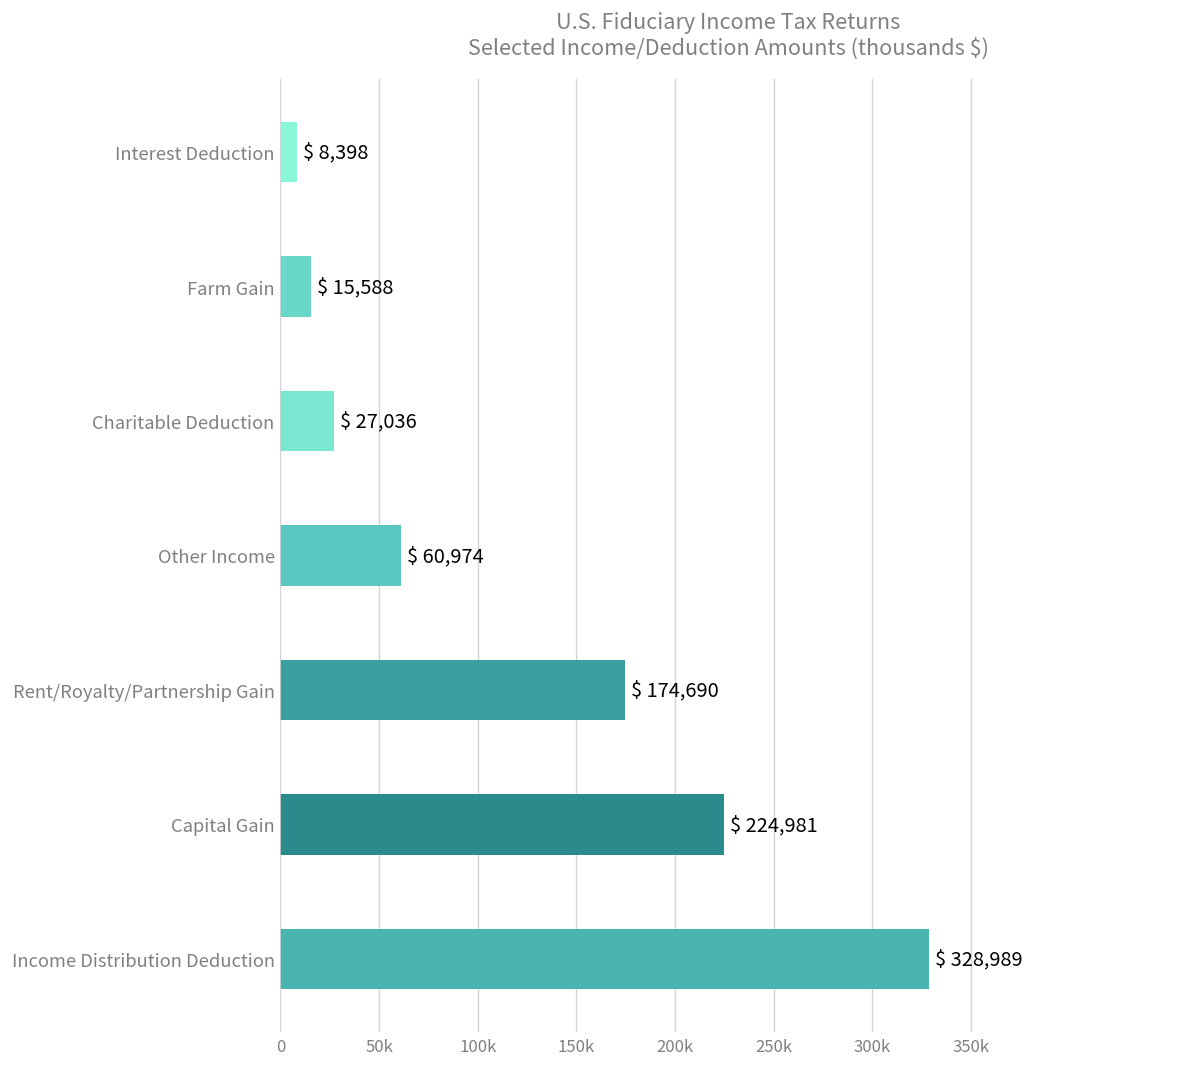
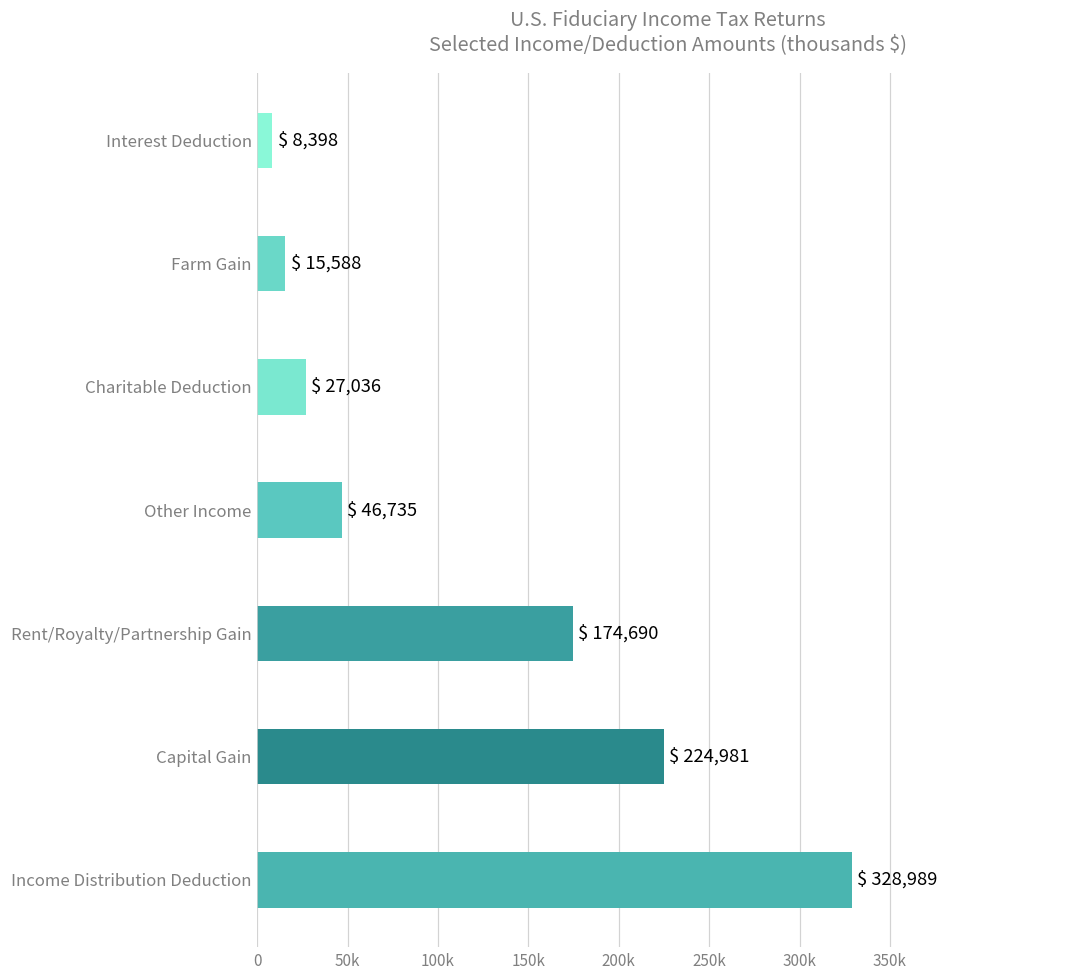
Other Income: 60,974 -> 46,735
